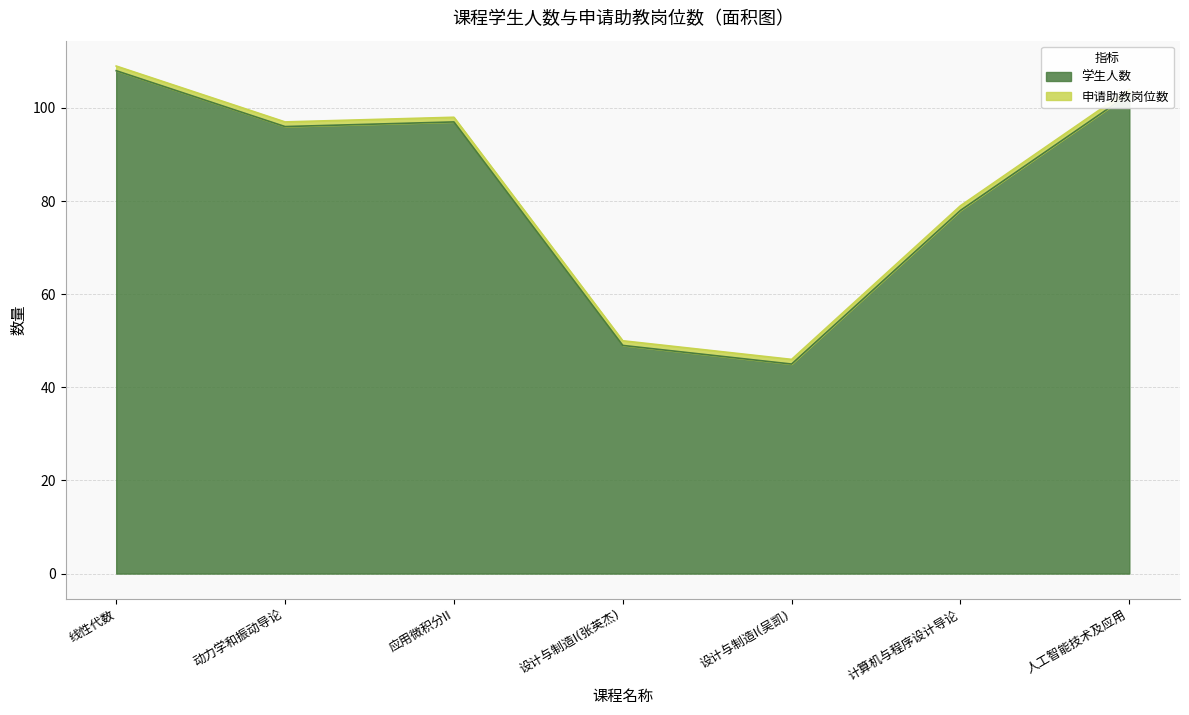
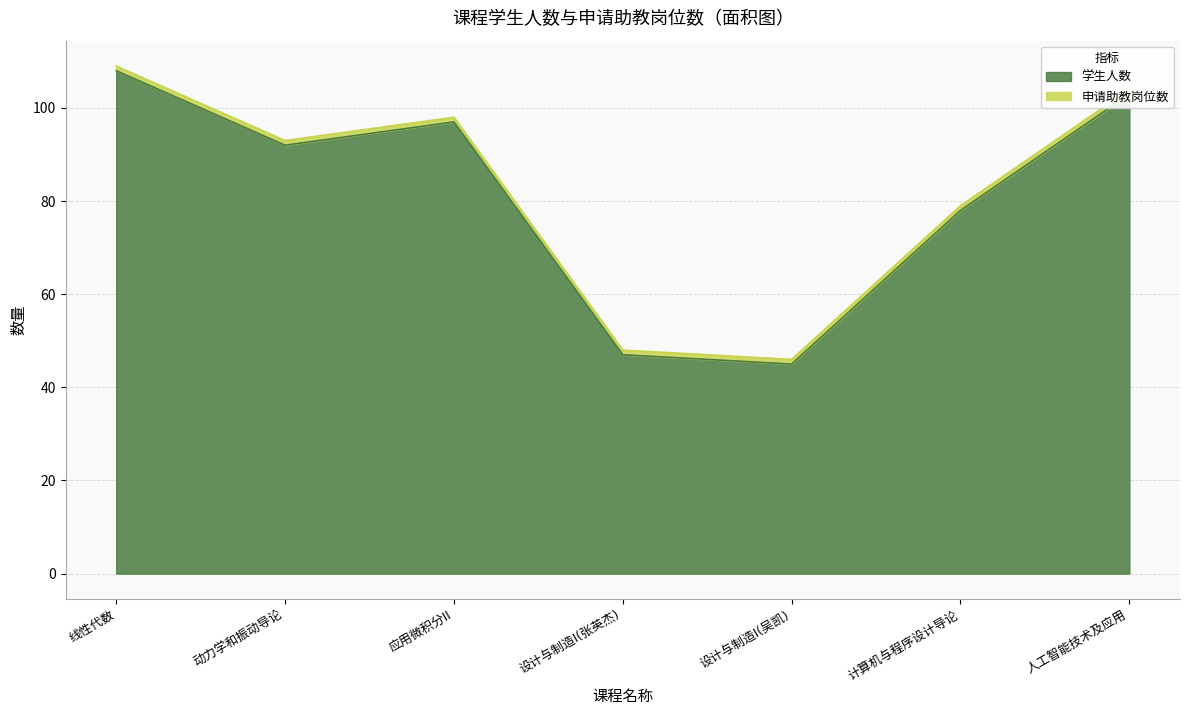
学生人数, 动力学和振动导论: 96 -> 92
学生人数, 设计与制造I(张英杰): 49 -> 47
